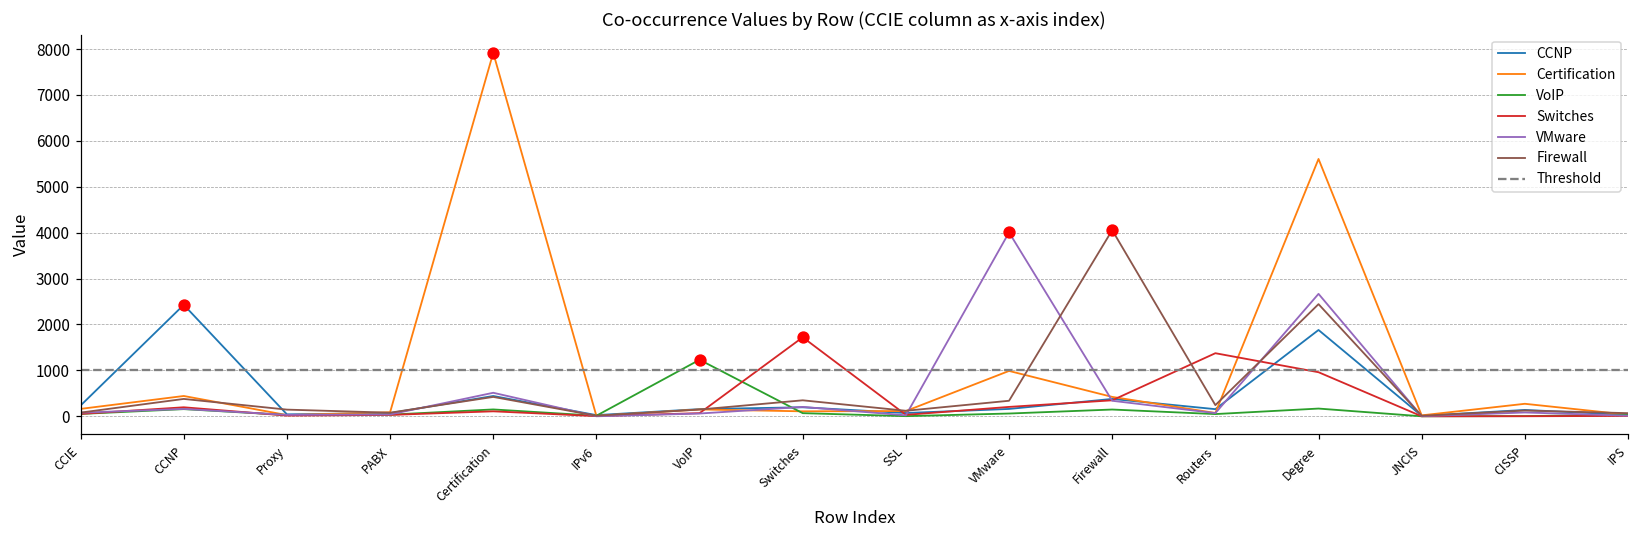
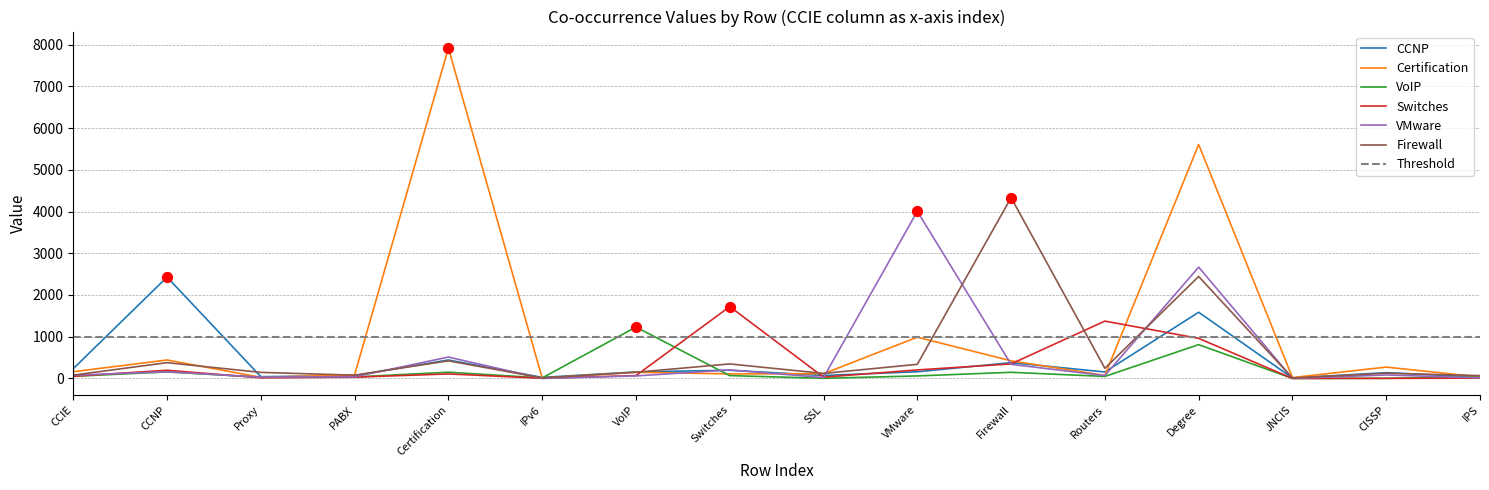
Firewall, Firewall: 4100 -> 4300
CCNP, Degree: 1900 -> 1600
VoIP, Degree: 200 -> 800
